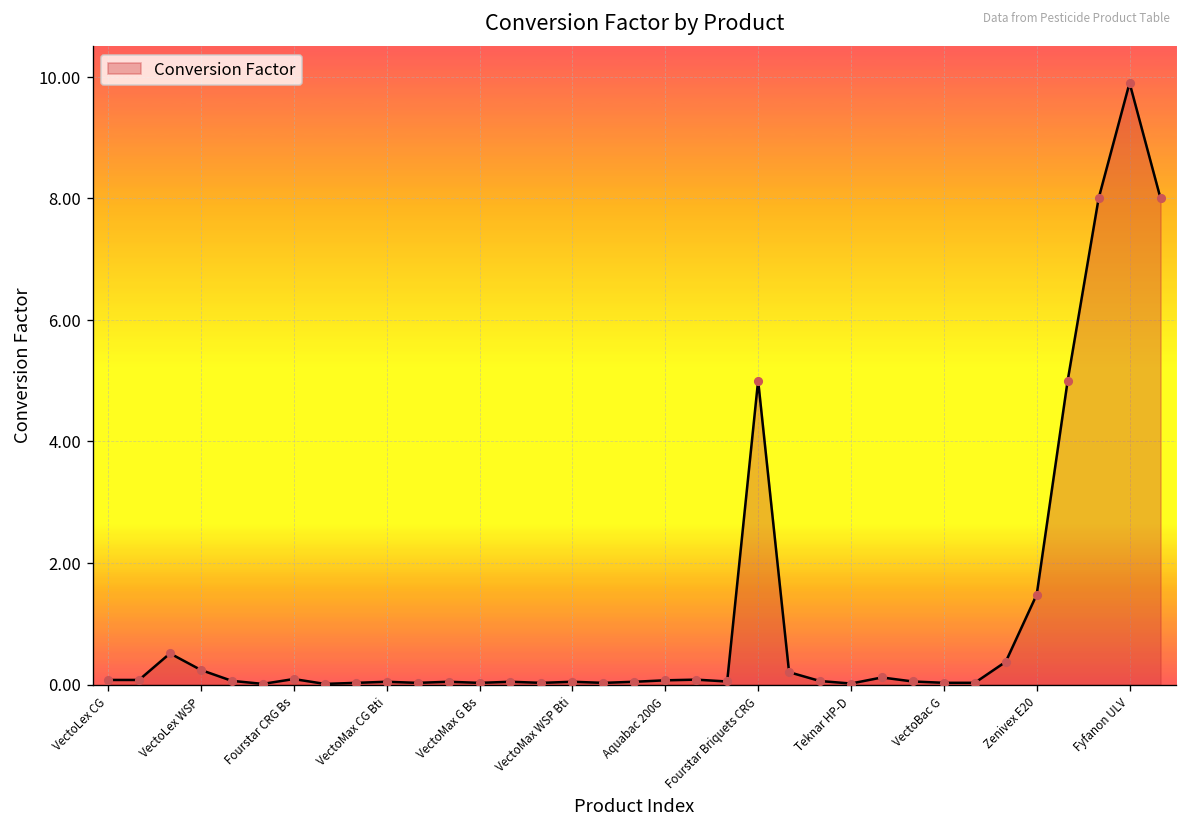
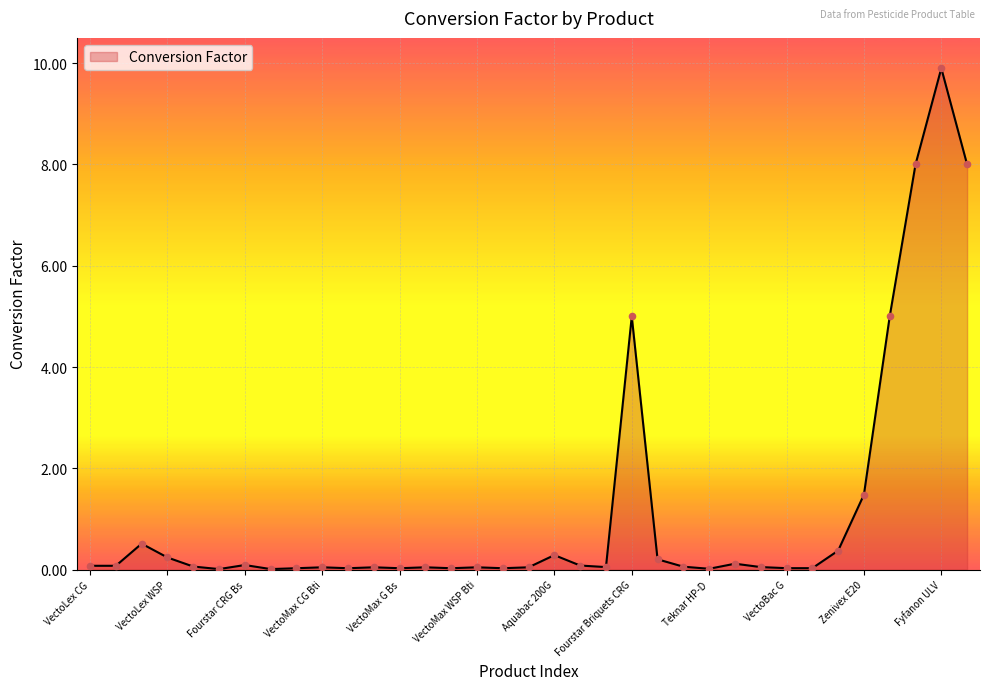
Aquabac 200G: 0.1 -> 0.3
